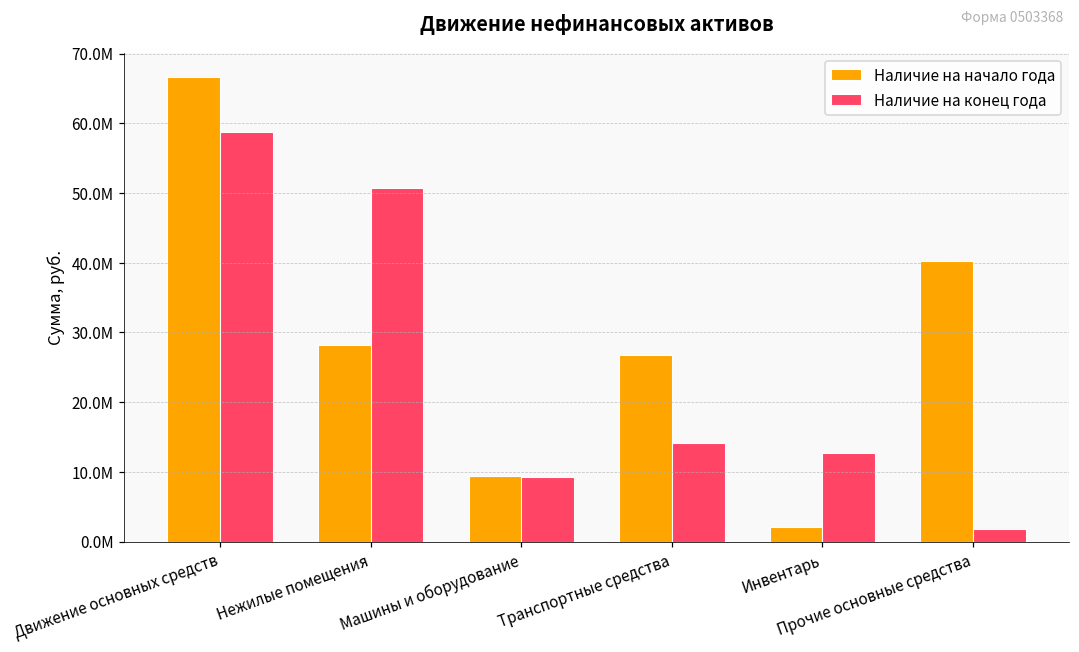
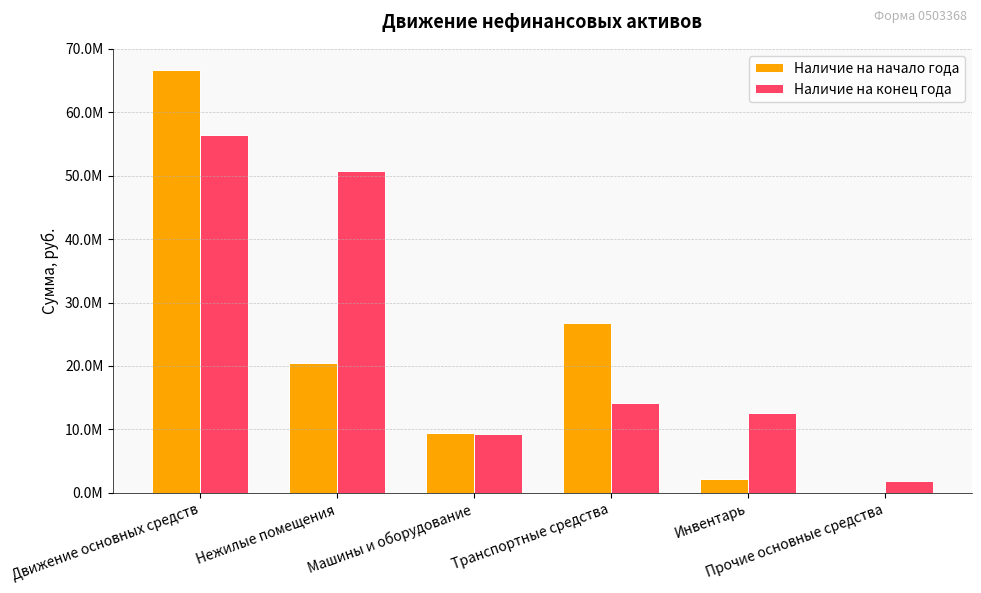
Наличие на конец года, Движение основных средств: 59000000 -> 56000000
Наличие на начало года, Нежилые помещения: 28000000 -> 20000000
Наличие на начало года, Прочие основные средства: 40000000 -> 0
